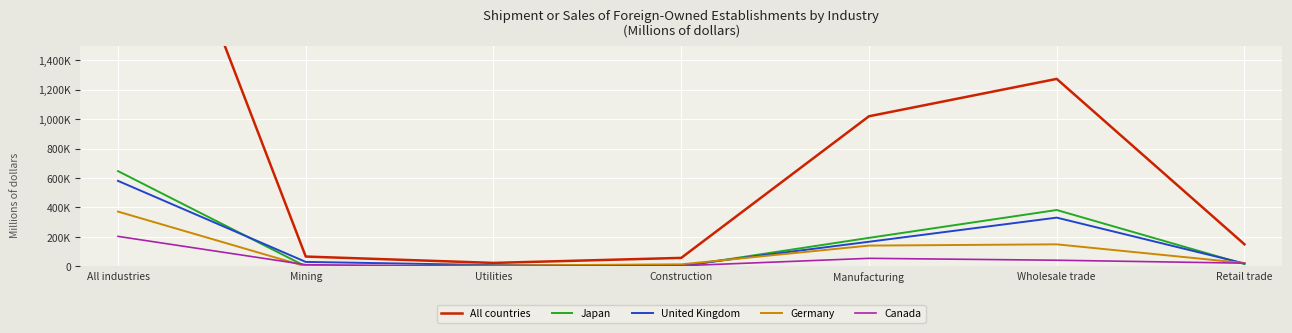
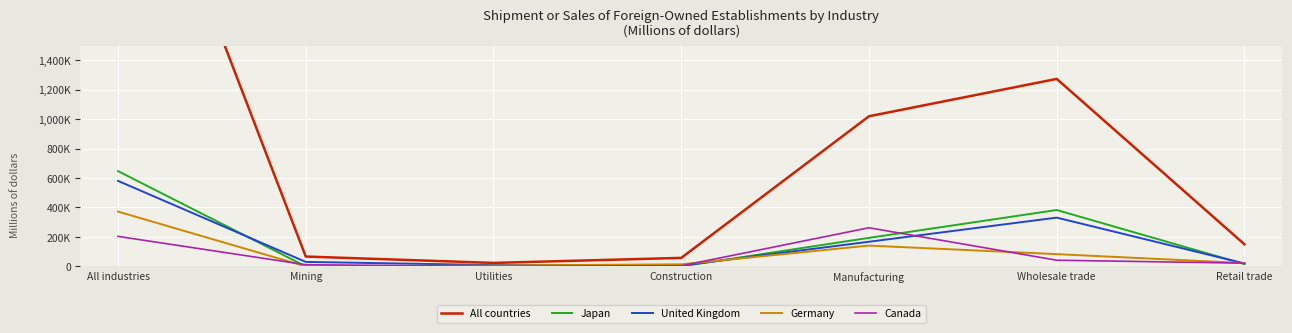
Canada, Manufacturing: 50,000 -> 260,000
Germany, Wholesale trade: 150,000 -> 80,000
